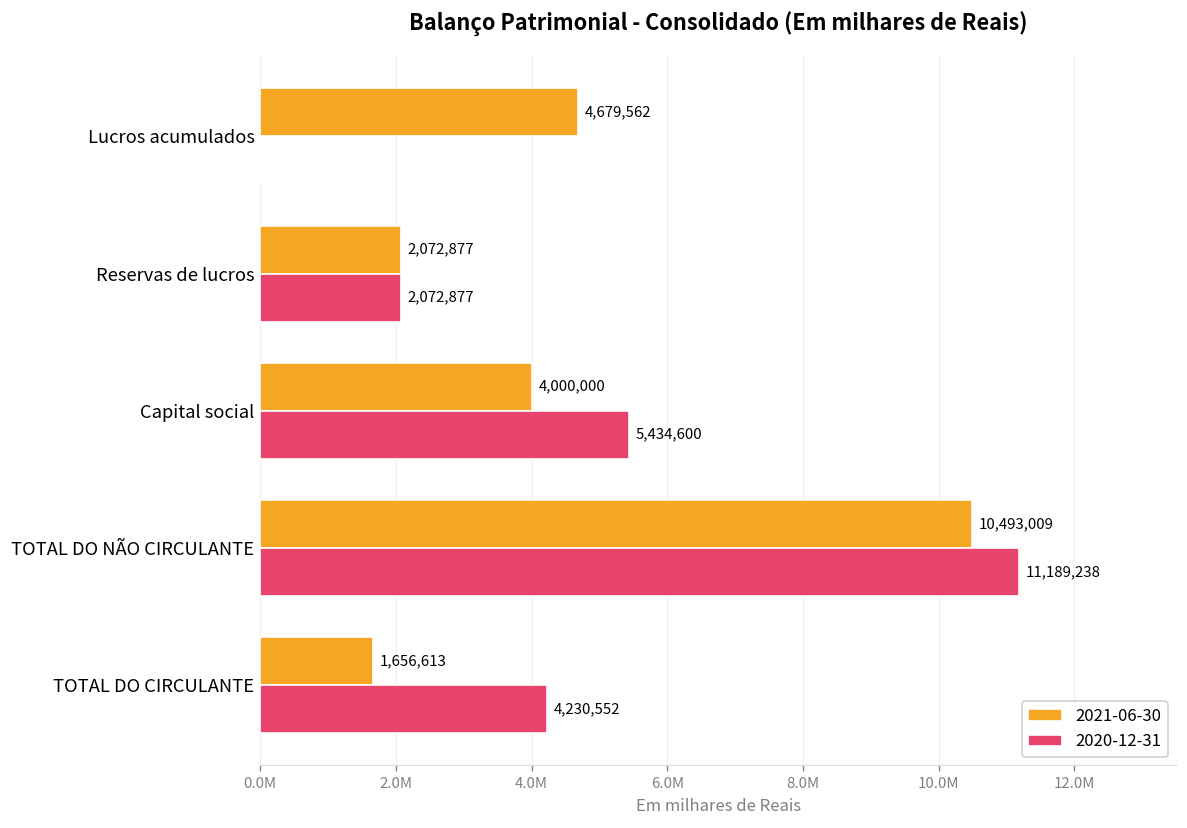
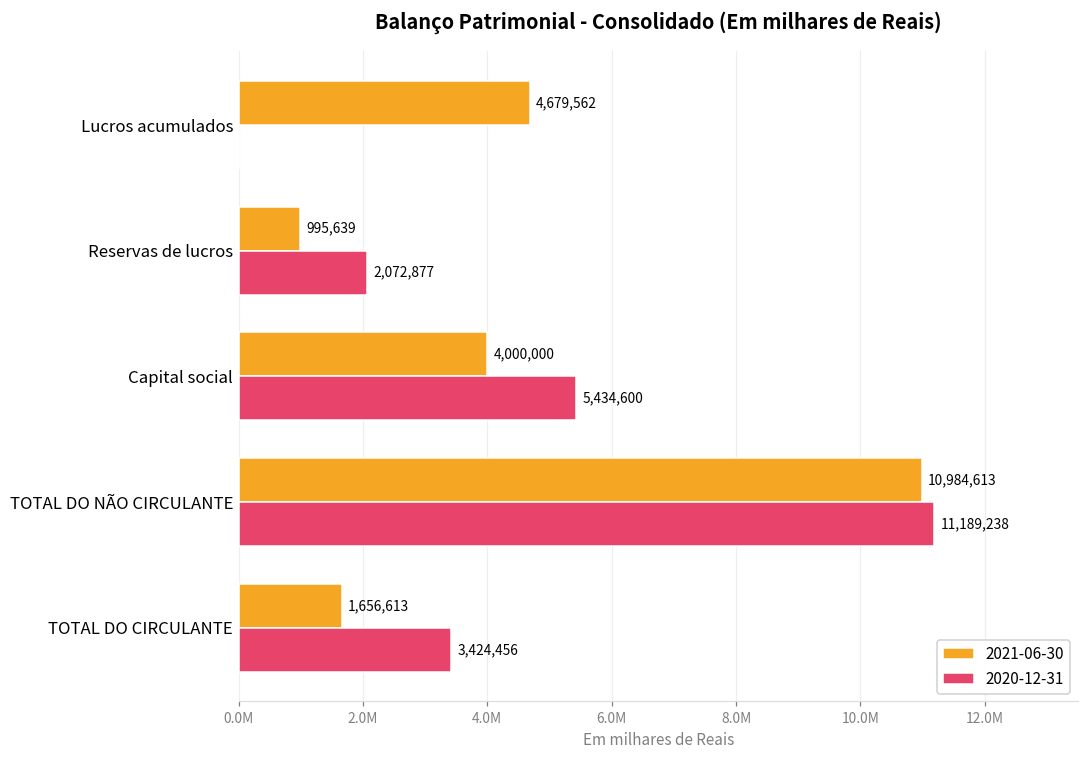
2021-06-30, Reservas de lucros: 2,072,877 -> 995,639
2021-06-30, TOTAL DO NÃO CIRCULANTE: 10,493,009 -> 10,984,613
2020-12-31, TOTAL DO CIRCULANTE: 4,230,552 -> 3,424,456
